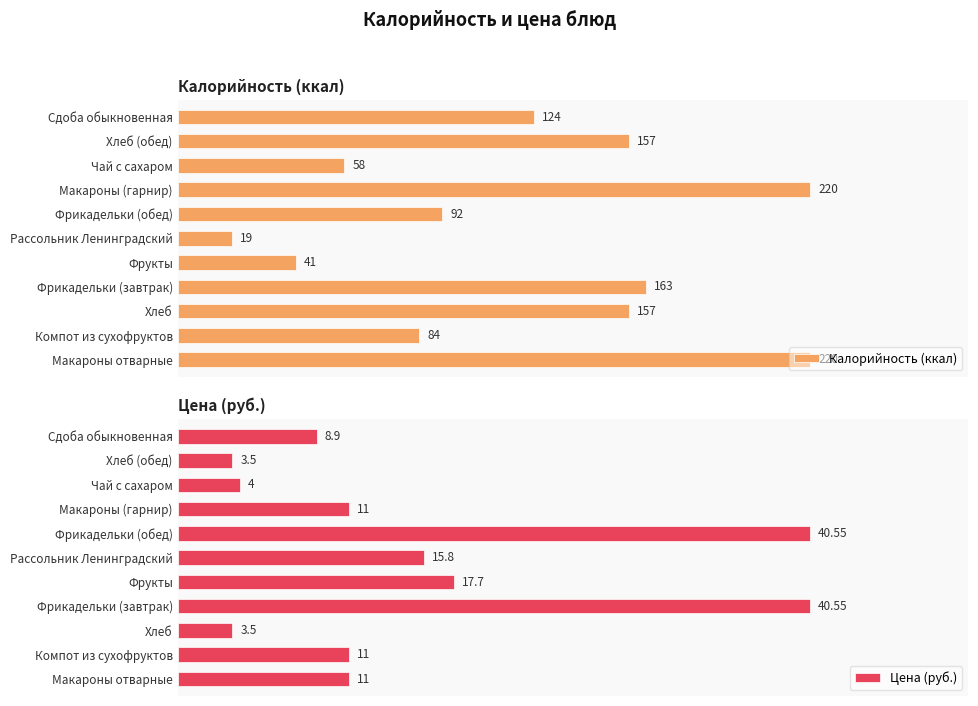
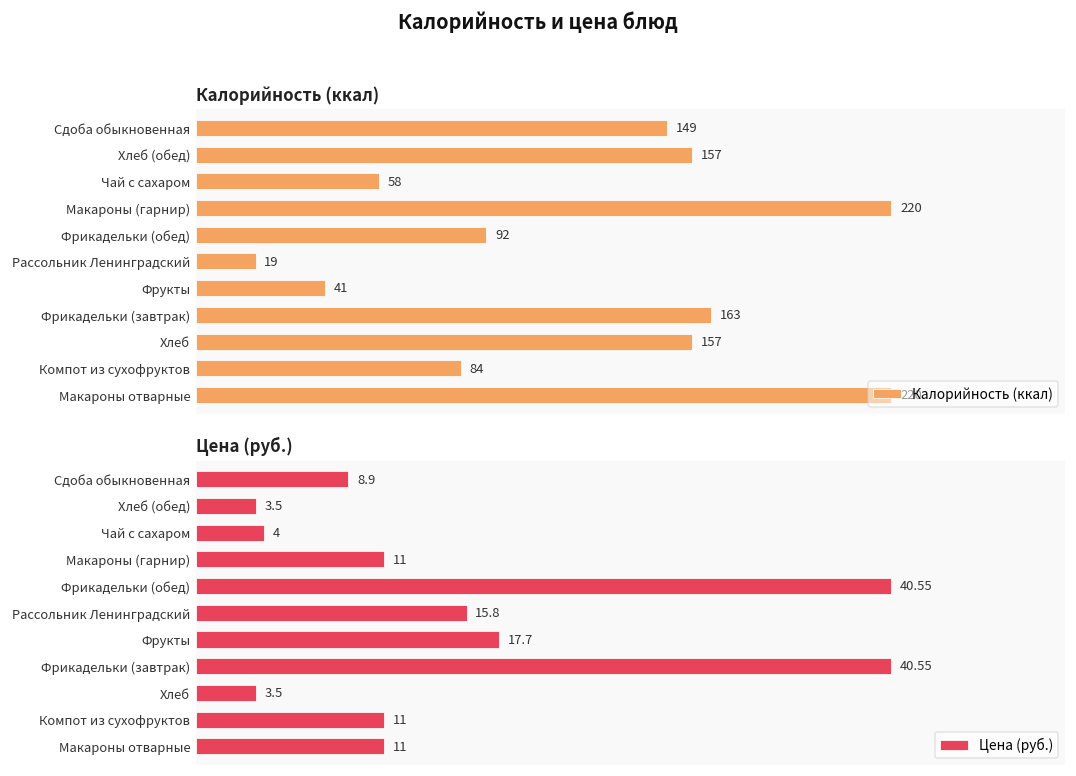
Калорийность (ккал), Сдоба обыкновенная: 124 -> 149
